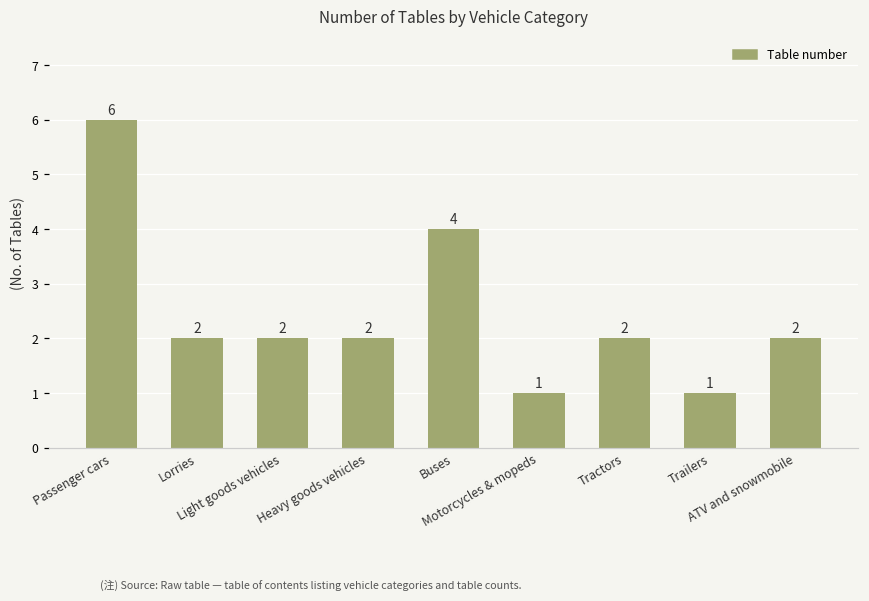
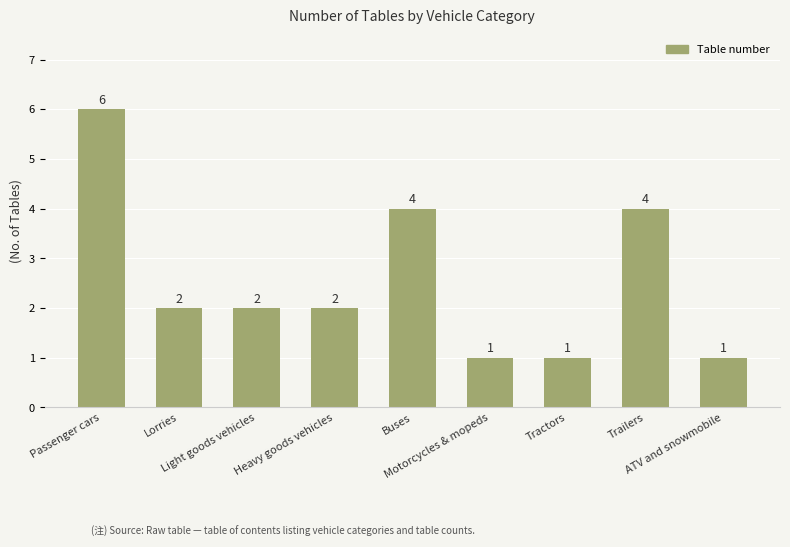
Tractors: 2 -> 1
Trailers: 1 -> 4
ATV and snowmobile: 2 -> 1
